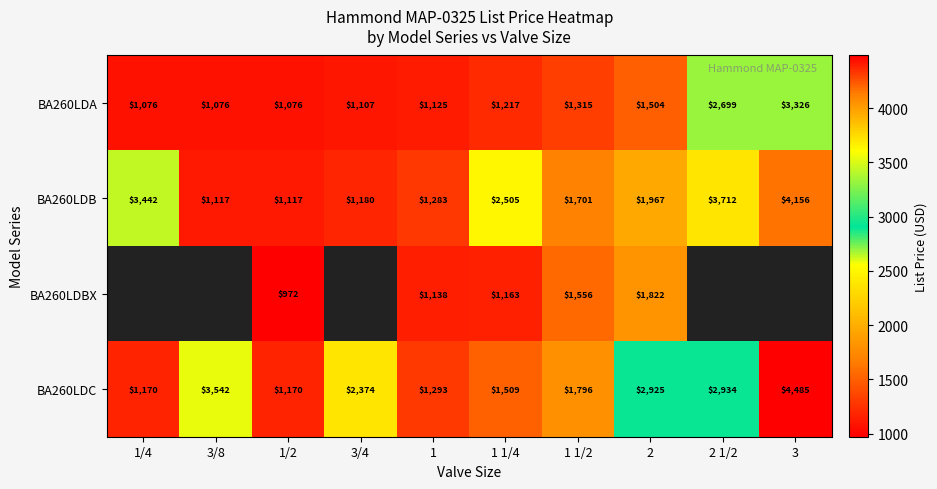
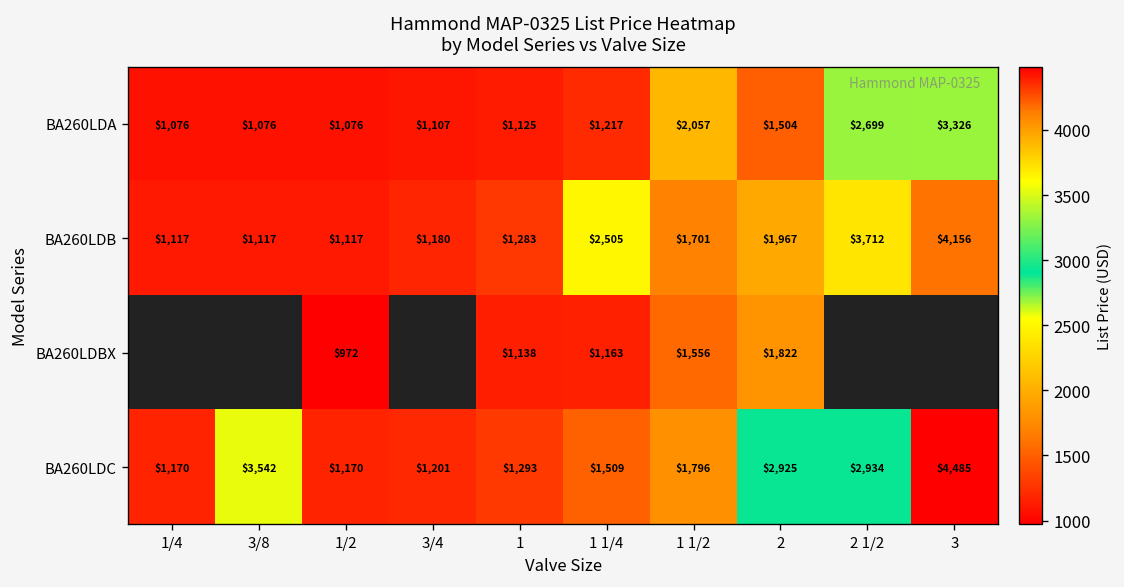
BA260LDA, 1 1/2: $1,315 -> $2,057
BA260LDB, 1/4: $3,442 -> $1,117
BA260LDC, 3/4: $2,374 -> $1,201
